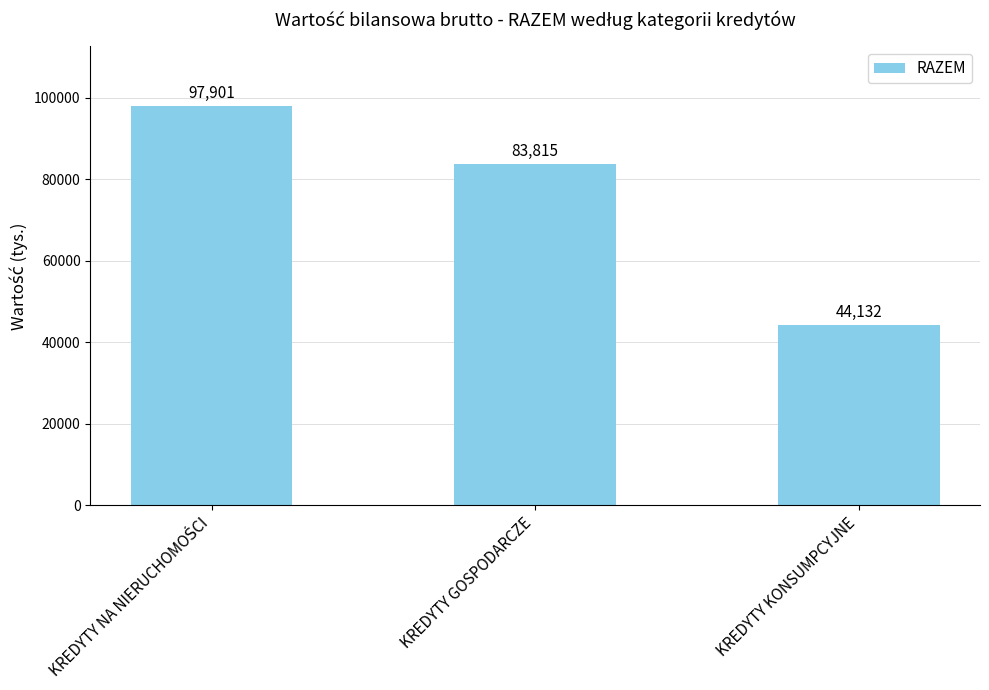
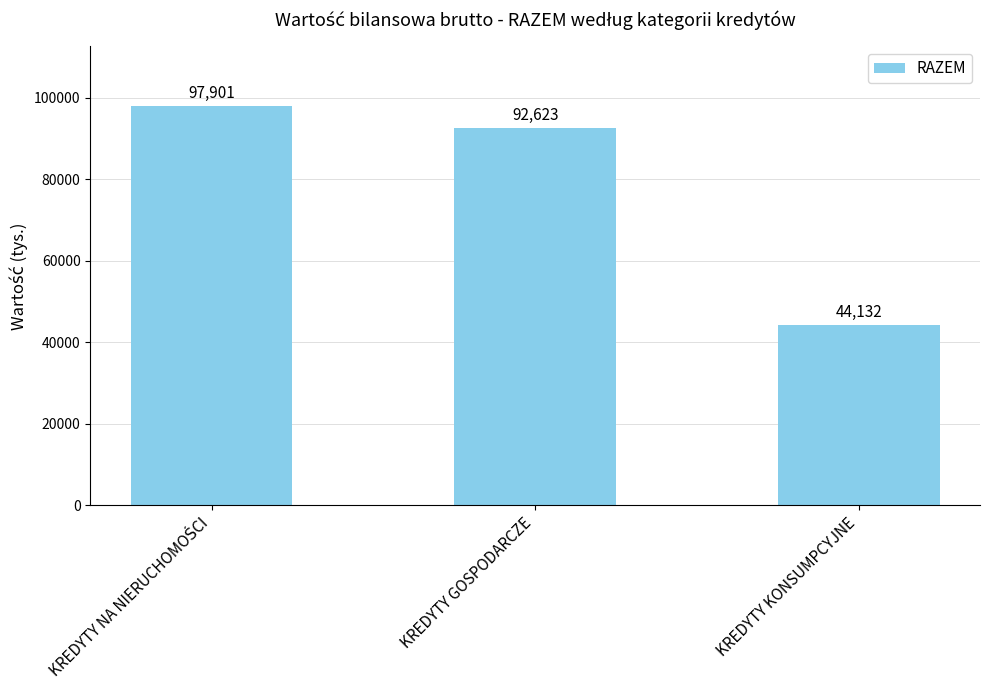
KREDYTY GOSPODARCZE: 83,815 -> 92,623
